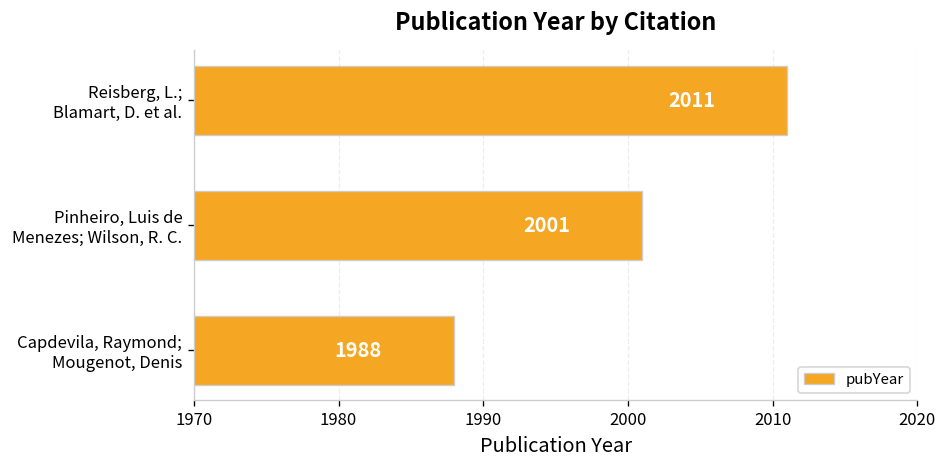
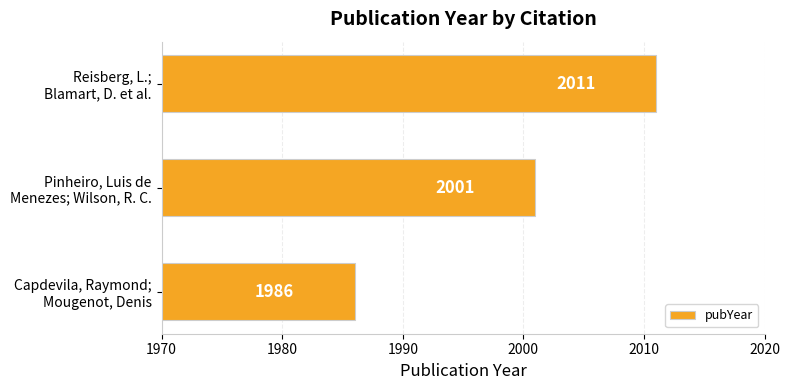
Capdevila, Raymond; Mougenot, Denis: 1988 -> 1986
